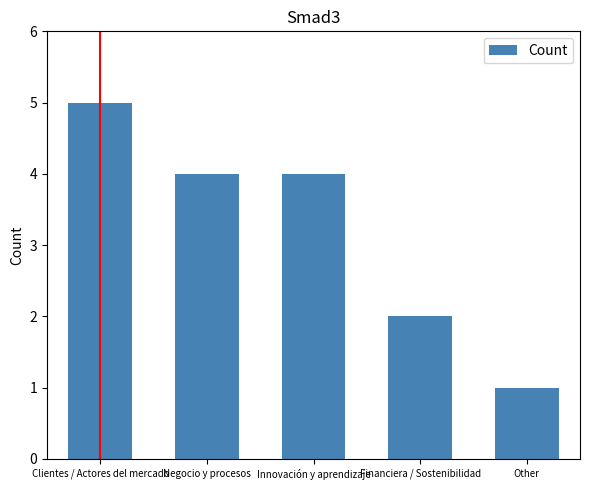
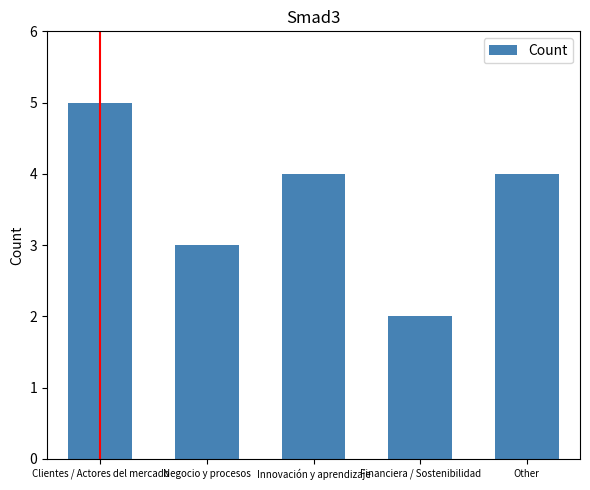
Negocio y procesos: 4 -> 3
Other: 1 -> 4
